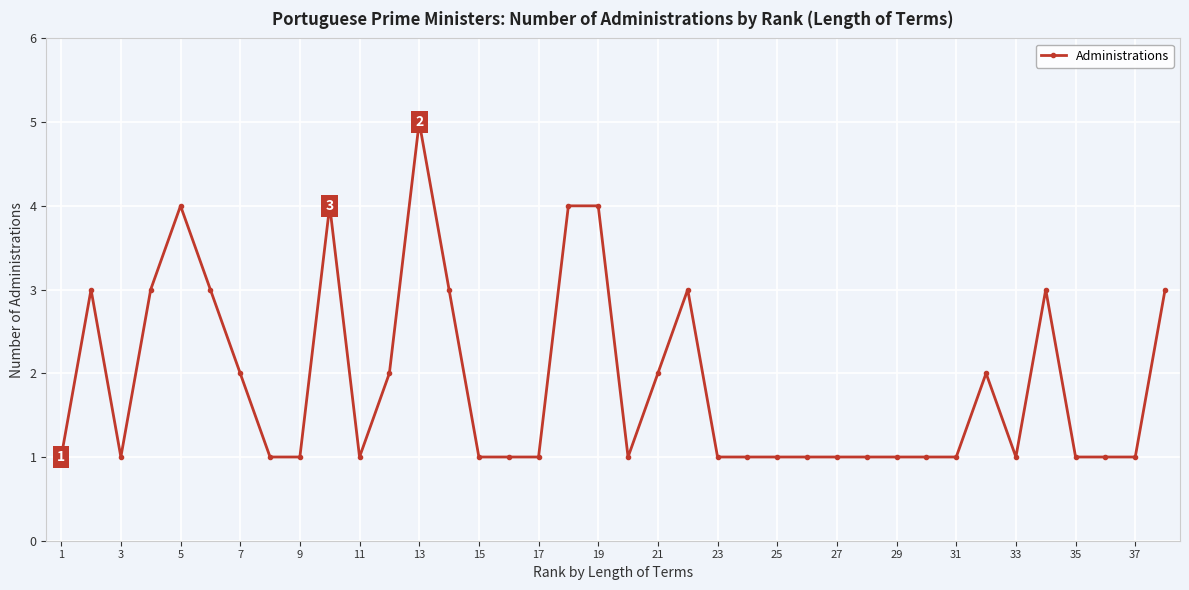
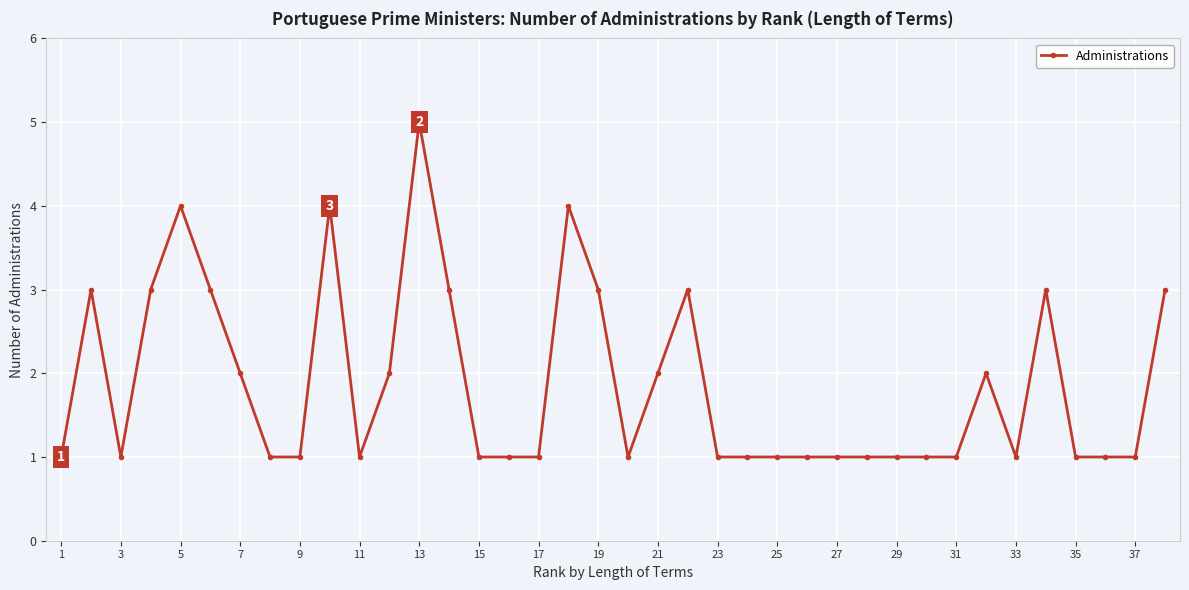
19: 4 -> 3
